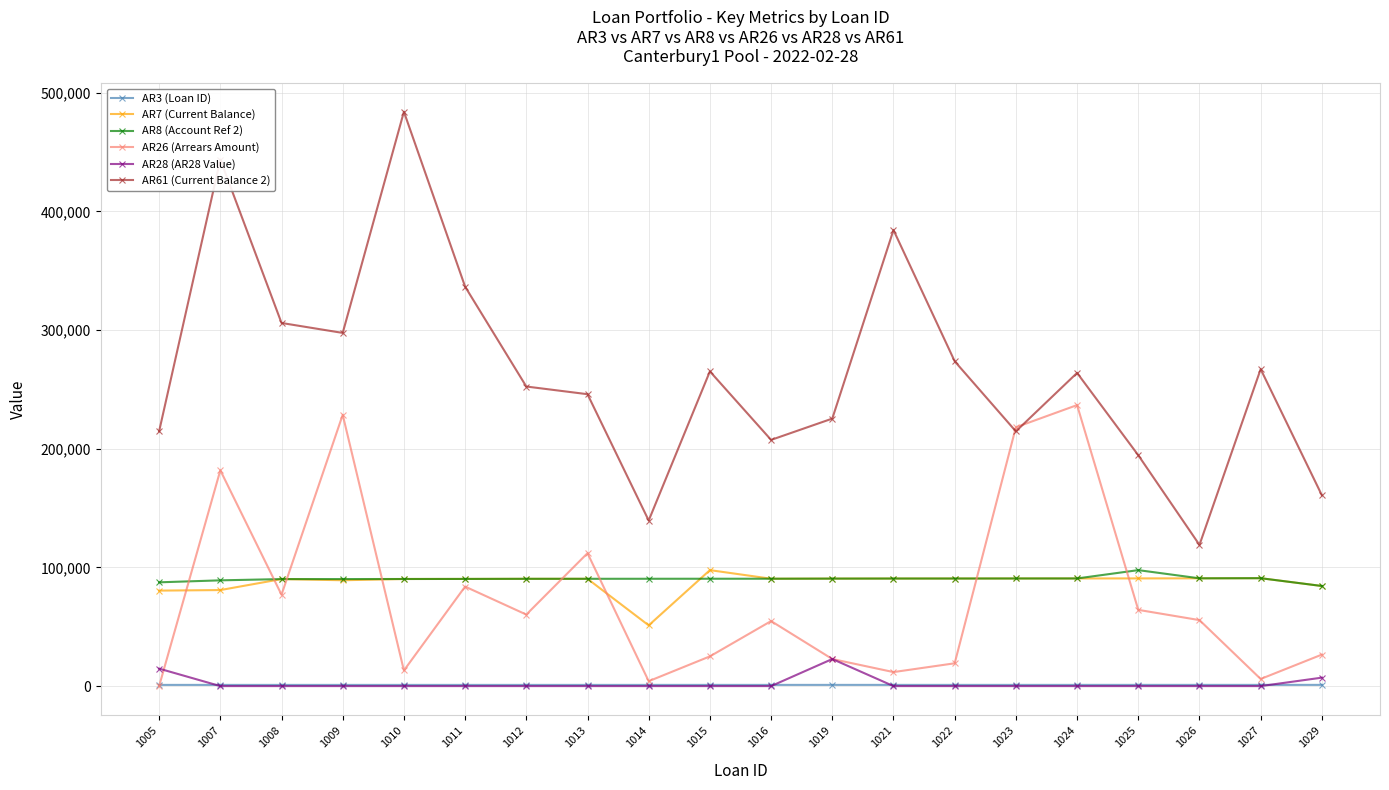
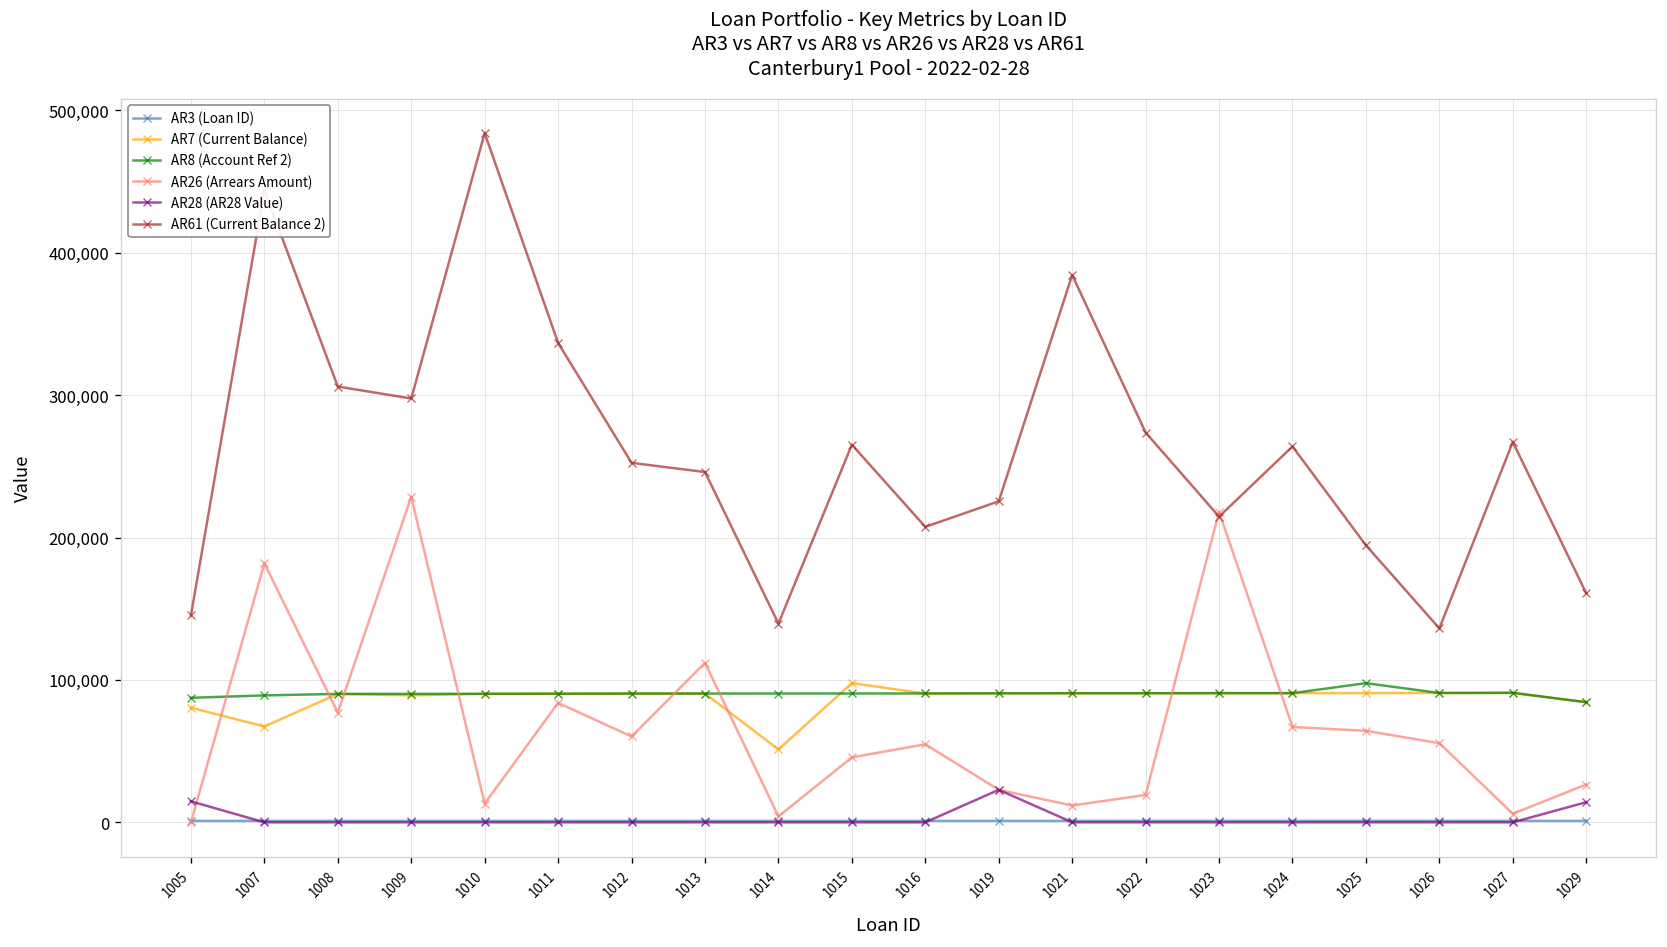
AR61 (Current Balance 2), 1005: 215,000 -> 145,000
AR7 (Current Balance), 1007: 81,000 -> 67,000
AR26 (Arrears Amount), 1015: 25,000 -> 46,000
AR26 (Arrears Amount), 1024: 237,000 -> 67,000
AR61 (Current Balance 2), 1026: 119,000 -> 136,000
AR28 (AR28 Value), 1029: 7,000 -> 14,000
